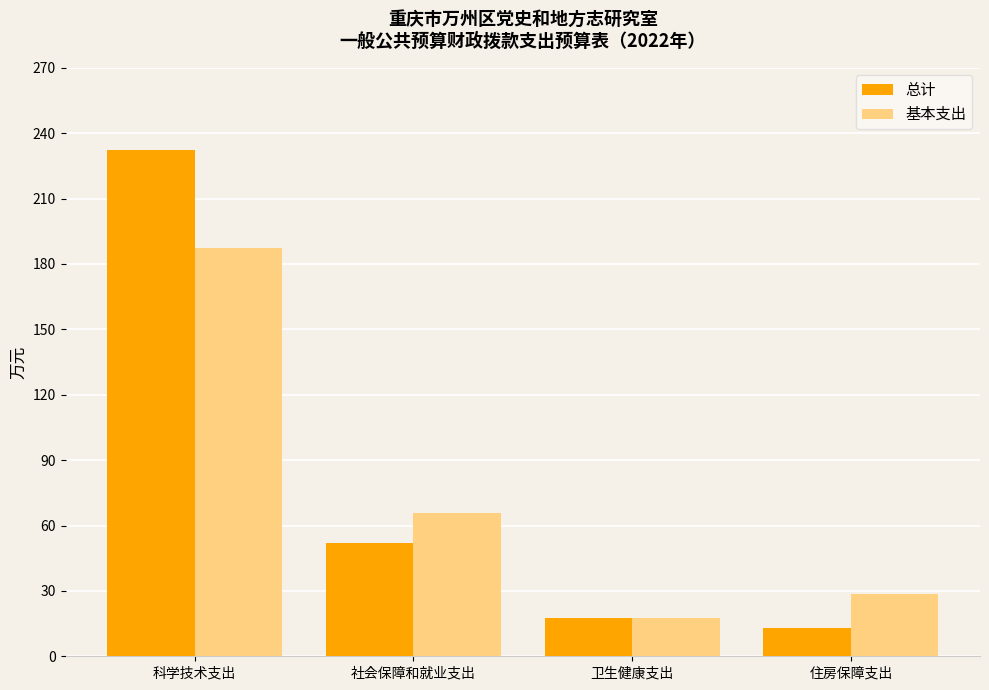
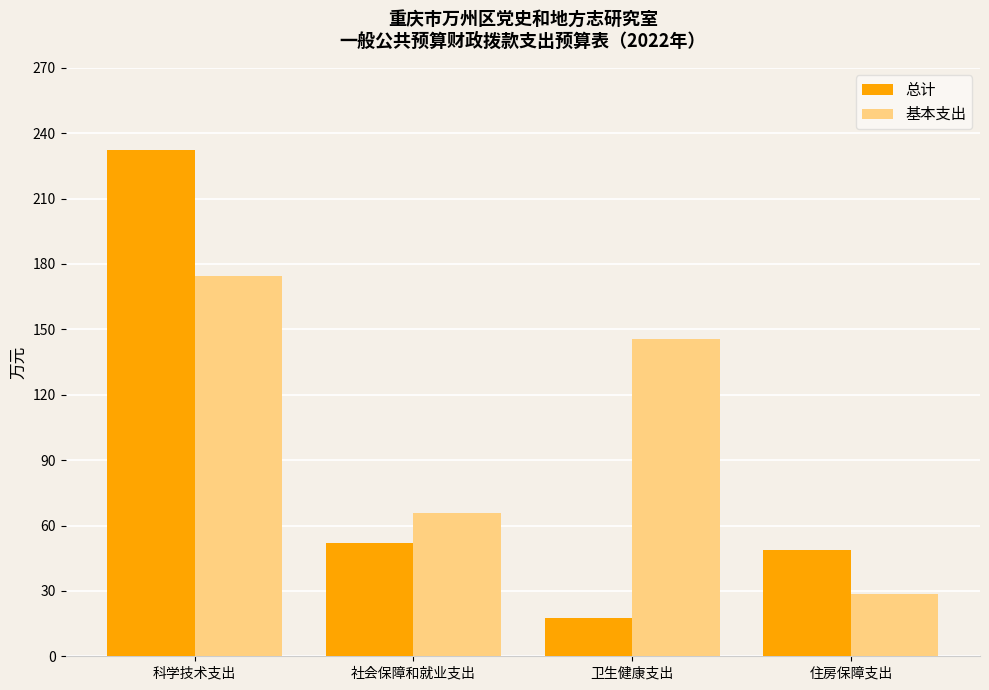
基本支出, 科学技术支出: 187 -> 174
基本支出, 卫生健康支出: 17 -> 146
总计, 住房保障支出: 13 -> 49
